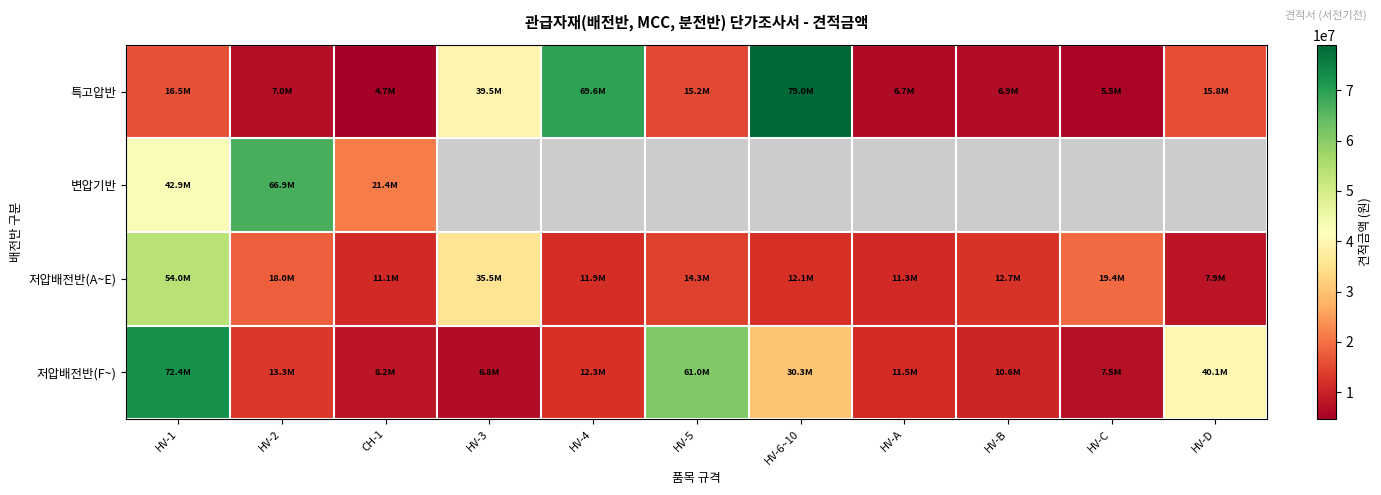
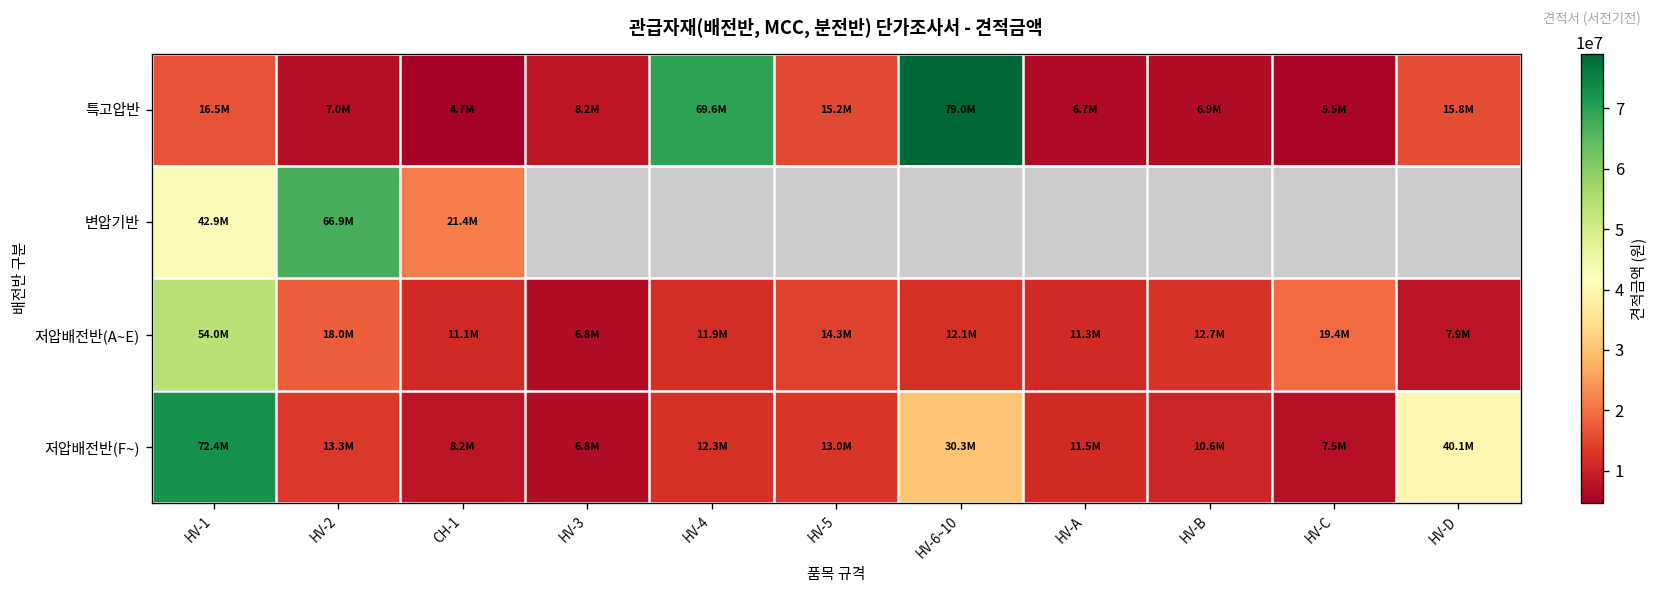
특고압반, HV-3: 39.5M -> 8.2M
저압배전반(A~E), HV-3: 35.5M -> 6.8M
저압배전반(F~), HV-5: 61.0M -> 13.0M
